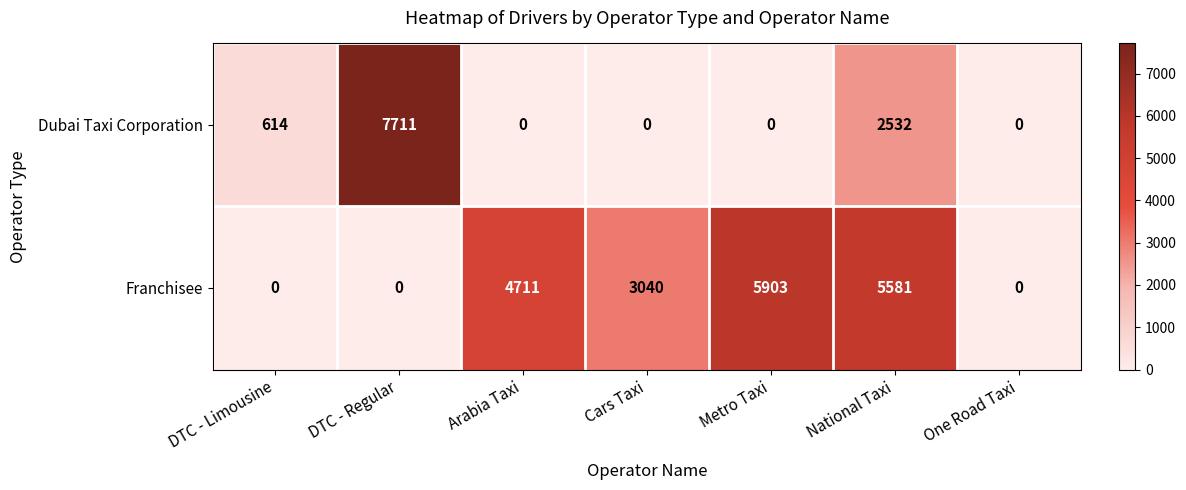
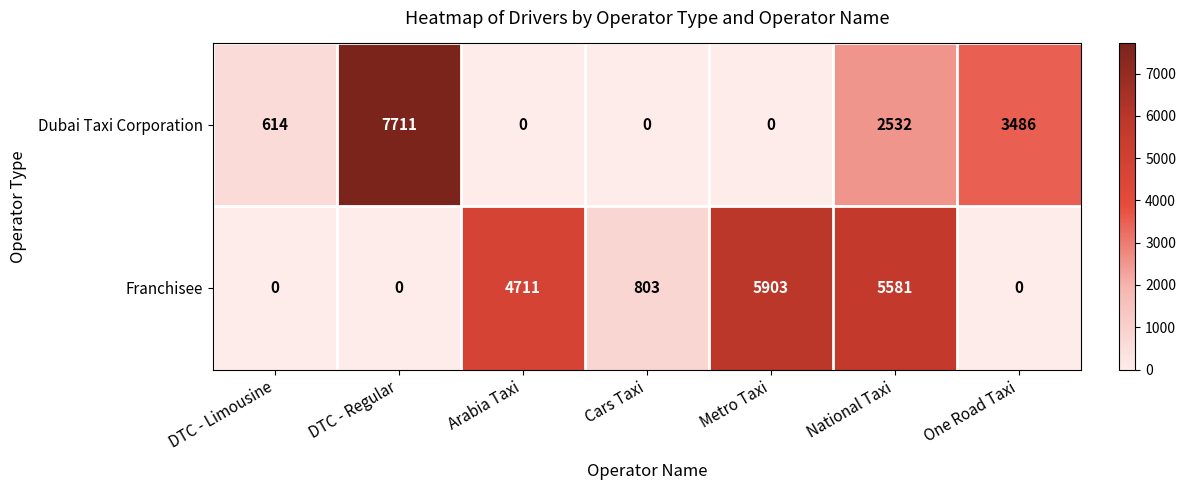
Dubai Taxi Corporation, One Road Taxi: 0 -> 3486
Franchisee, Cars Taxi: 3040 -> 803
